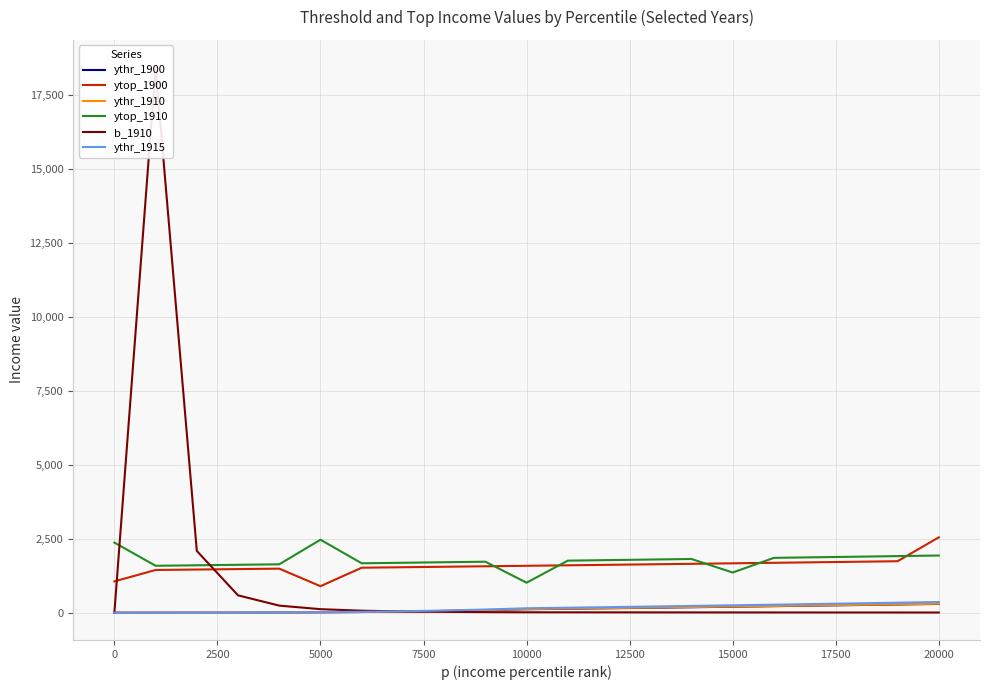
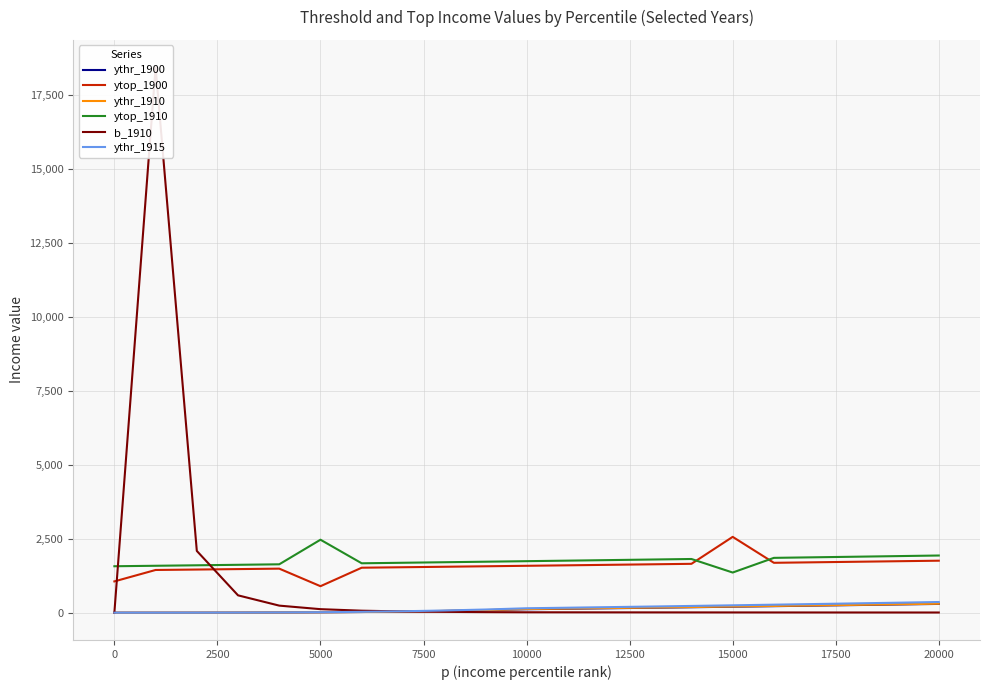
ytop_1910, 0: 2,400 -> 1,600
ytop_1910, 10000: 1,000 -> 1,700
ytop_1900, 15000: 1,700 -> 2,600
ytop_1900, 20000: 2,500 -> 1,800
